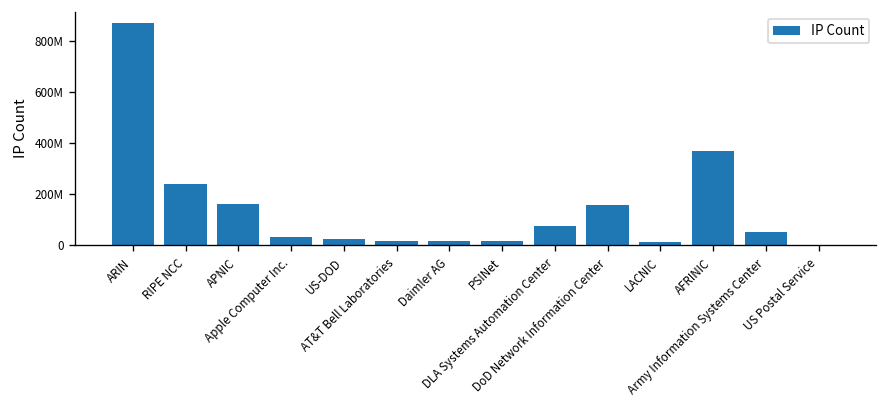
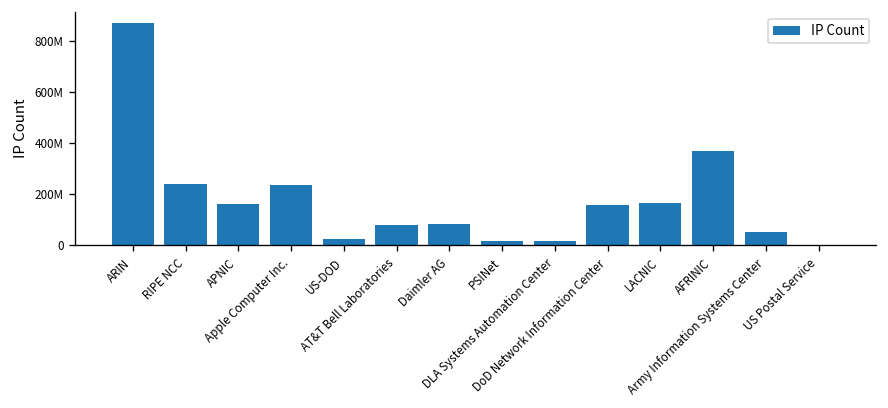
Apple Computer Inc.: 30000000 -> 240000000
AT&T Bell Laboratories: 20000000 -> 80000000
Daimler AG: 20000000 -> 80000000
DLA Systems Automation Center: 80000000 -> 20000000
LACNIC: 10000000 -> 170000000
